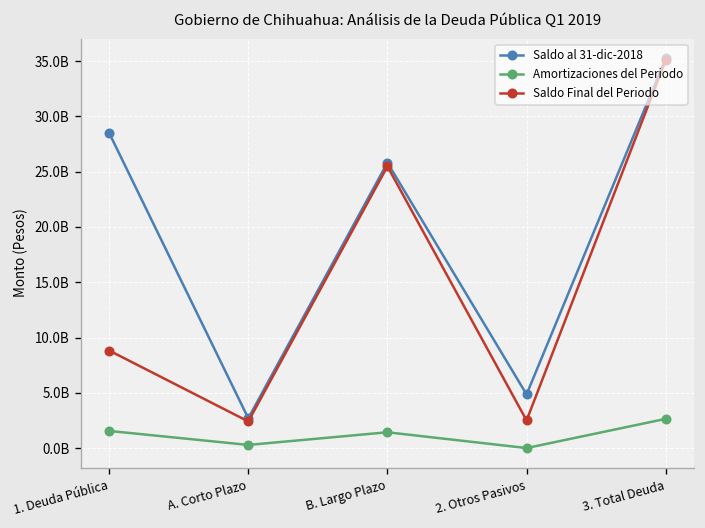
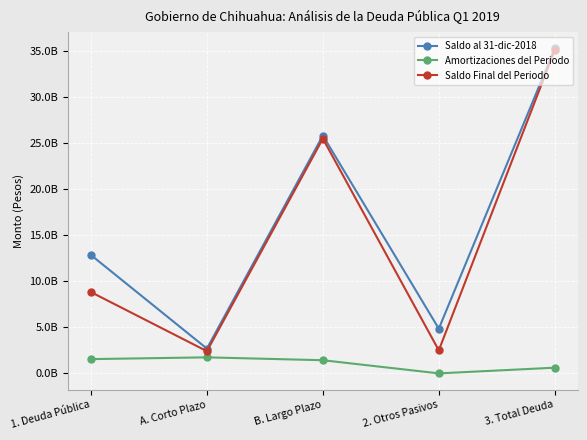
Saldo al 31-dic-2018, 1. Deuda Pública: 29000000000 -> 13000000000
Amortizaciones del Periodo, A. Corto Plazo: 0 -> 2000000000
Amortizaciones del Periodo, 3. Total Deuda: 3000000000 -> 1000000000
